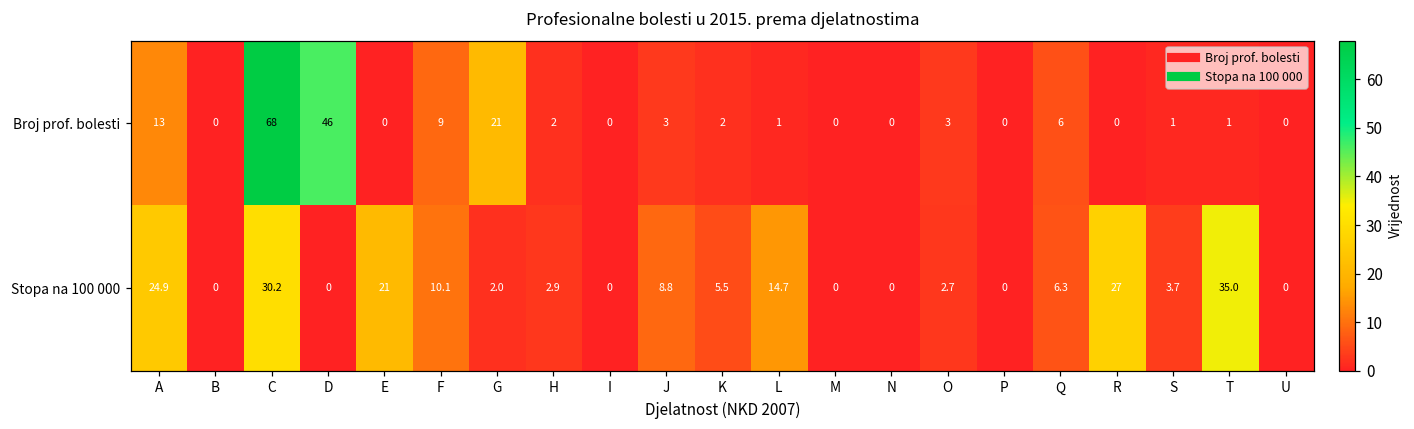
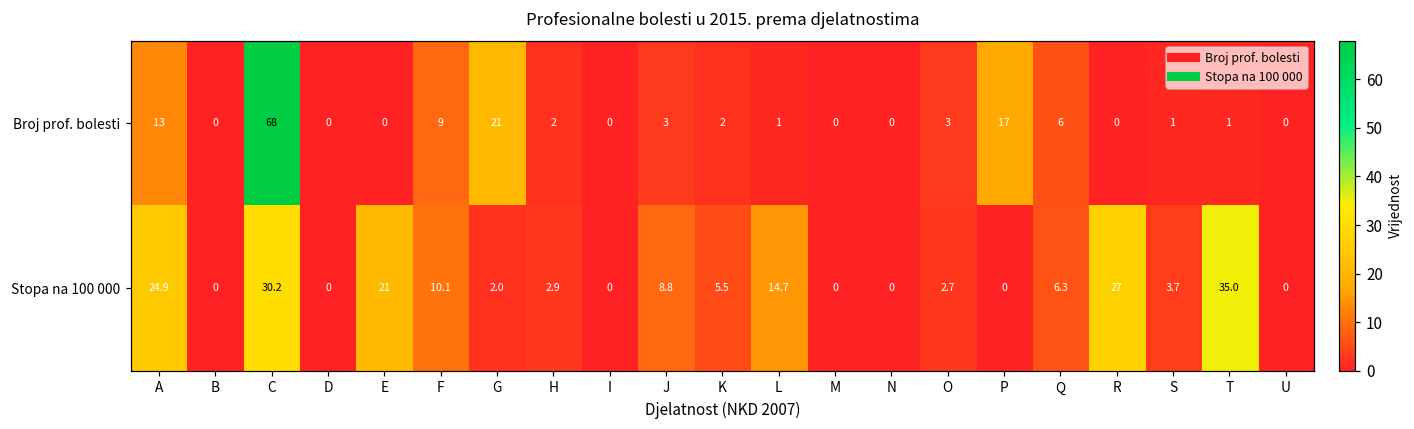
Broj prof. bolesti, D: 46 -> 0
Broj prof. bolesti, P: 0 -> 17
